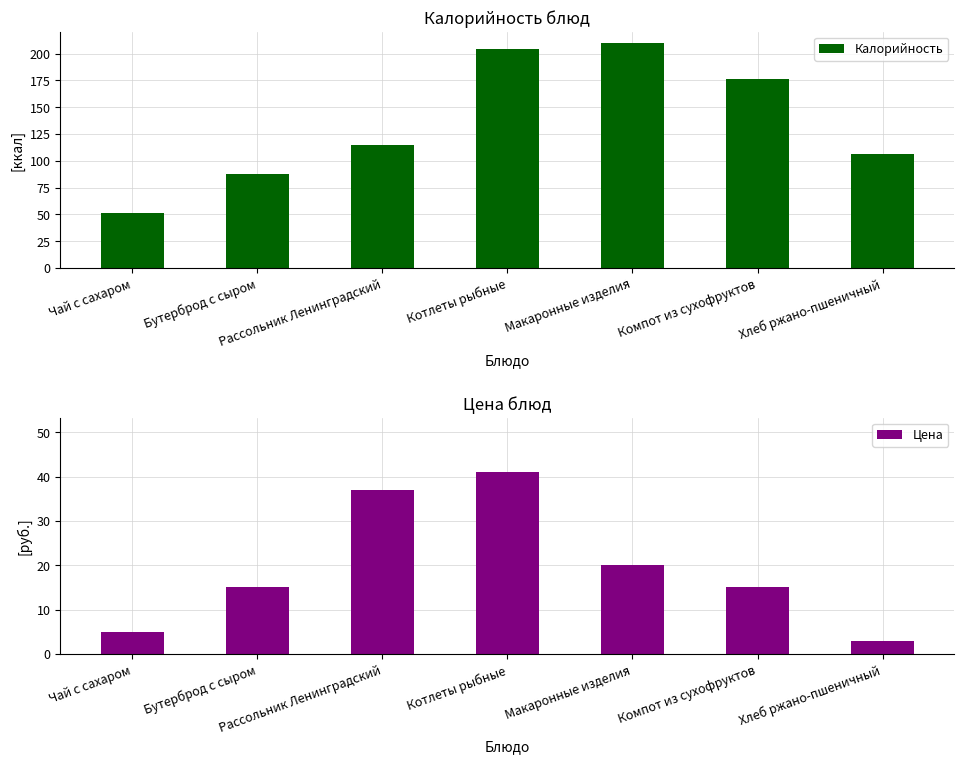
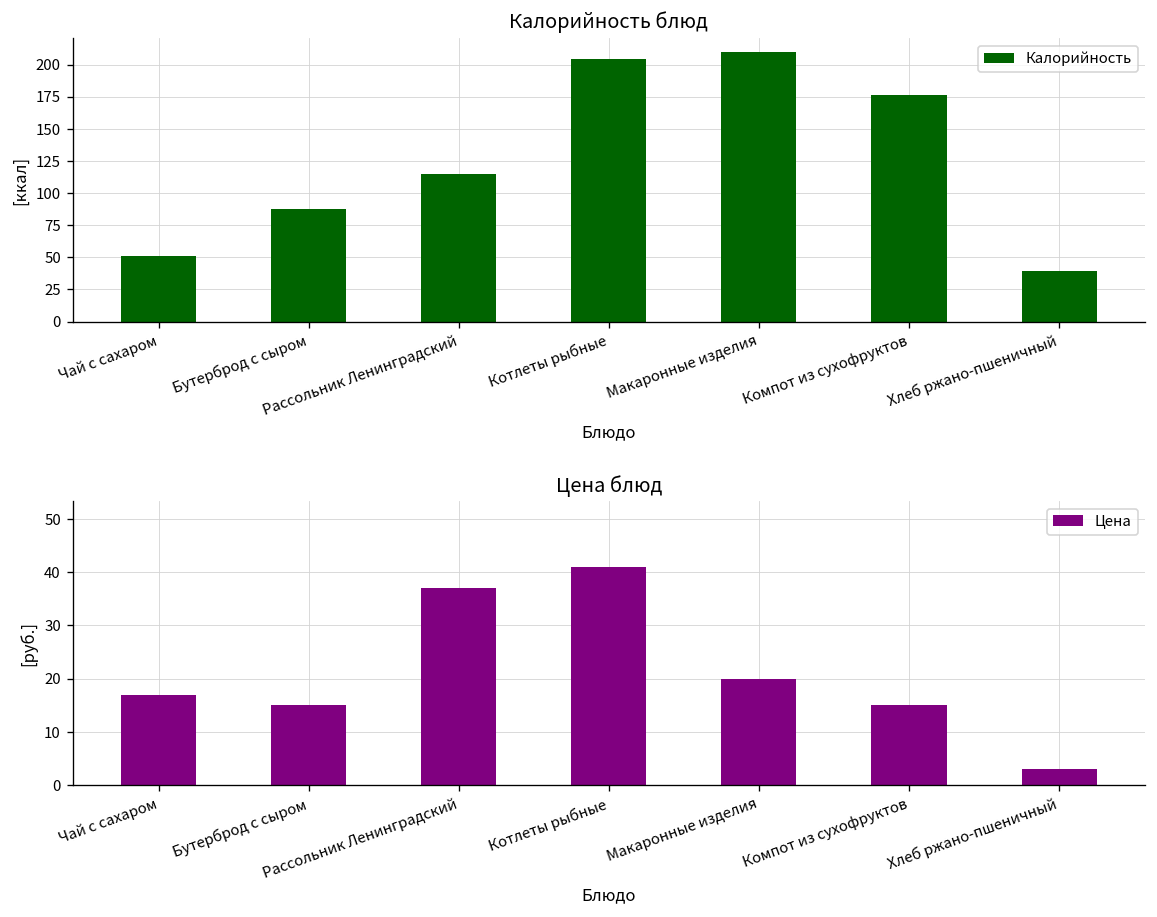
Калорийность блюд, Хлеб ржано-пшеничный: 106 -> 39
Цена блюд, Чай с сахаром: 5 -> 17
